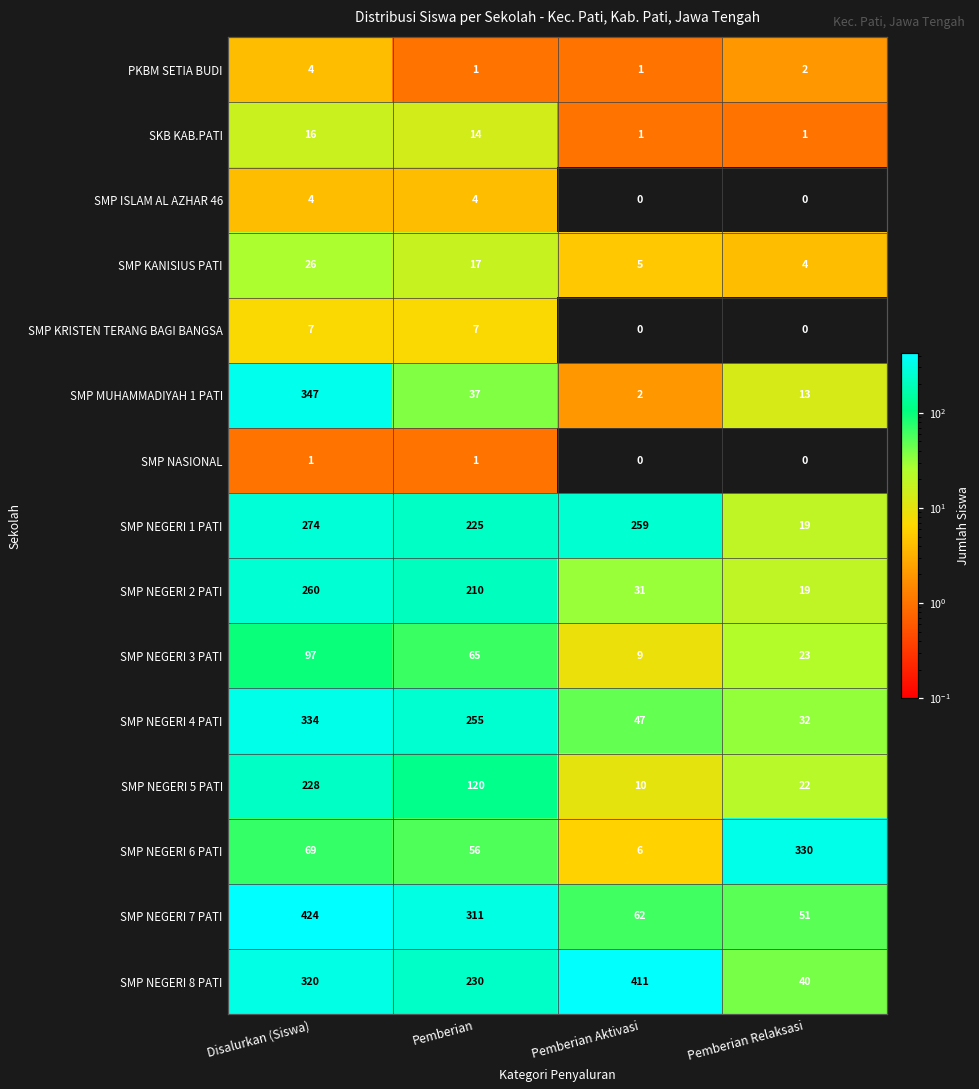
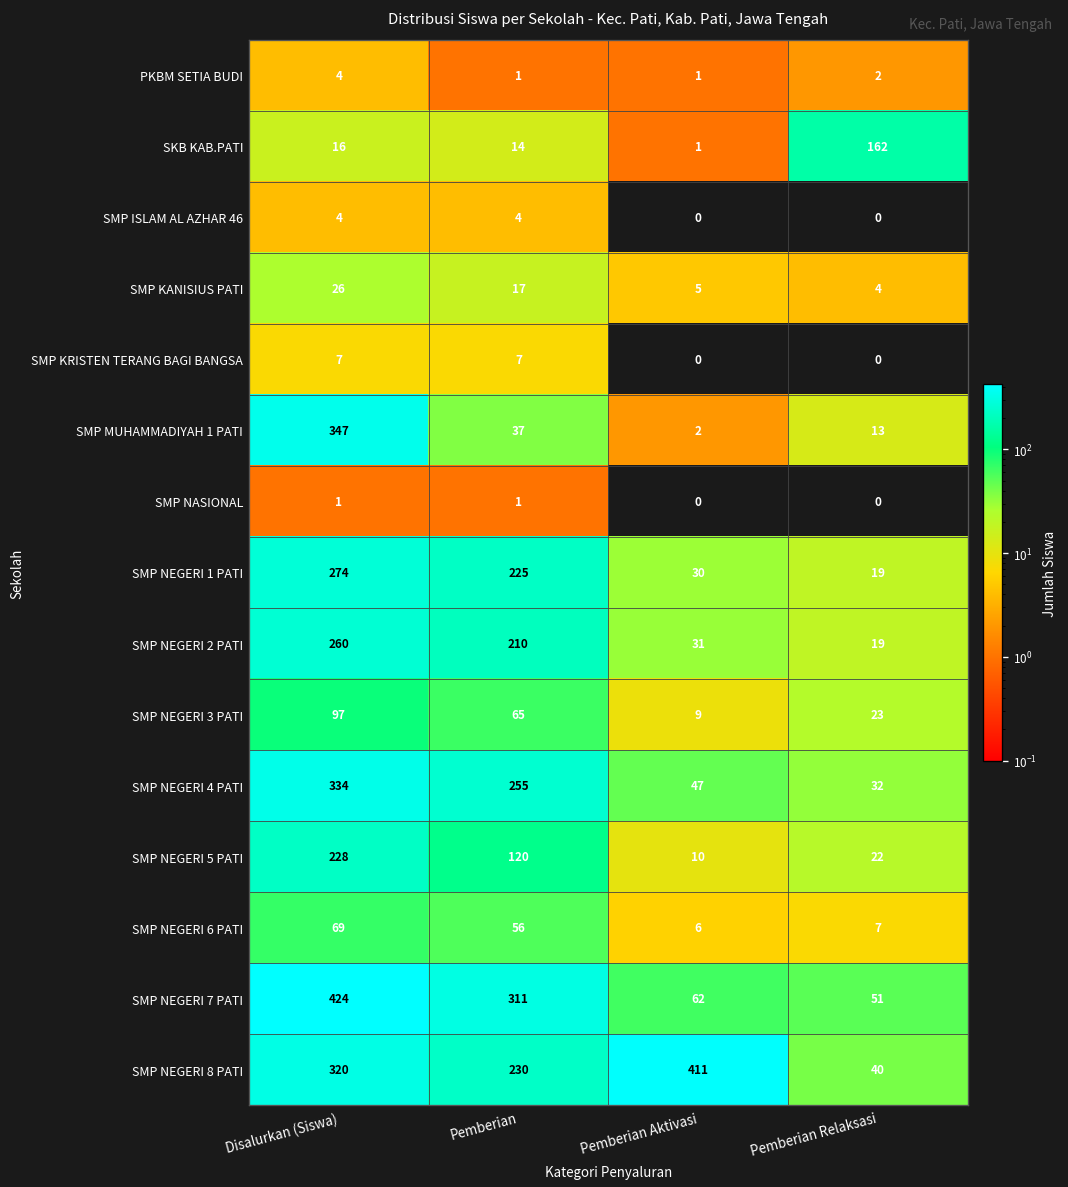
SKB KAB.PATI, Pemberian Relaksasi: 1 -> 162
SMP NEGERI 1 PATI, Pemberian Aktivasi: 259 -> 30
SMP NEGERI 6 PATI, Pemberian Relaksasi: 330 -> 7
